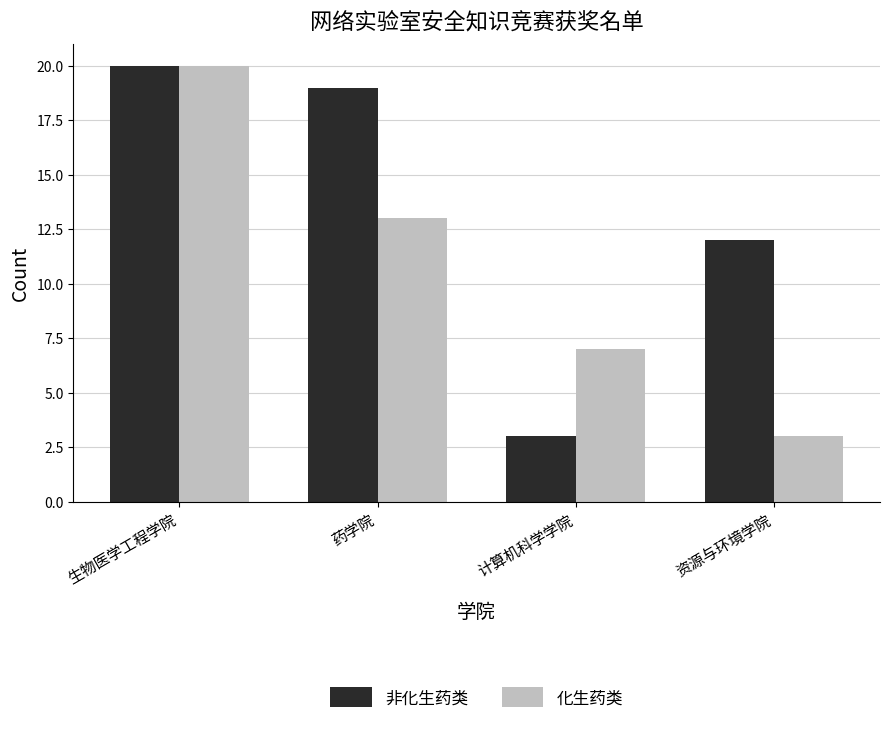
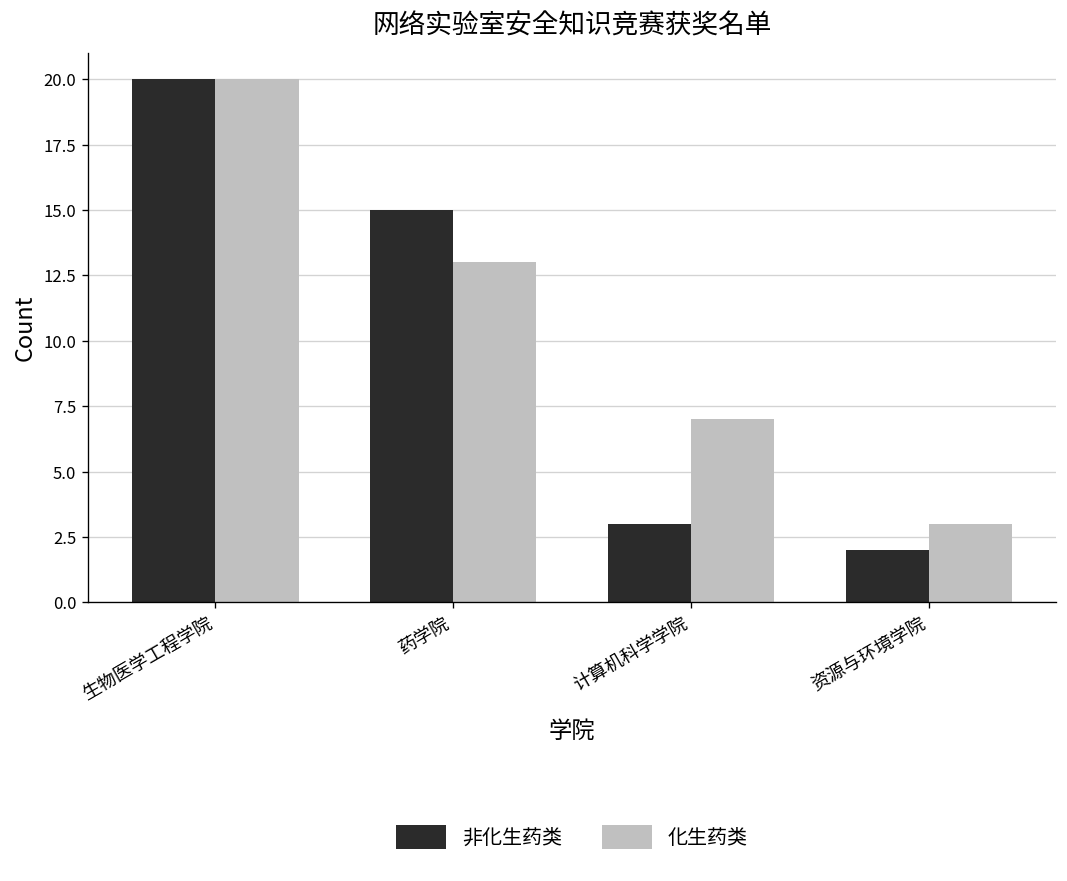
非化生药类, 药学院: 19 -> 15
非化生药类, 资源与环境学院: 12 -> 2
